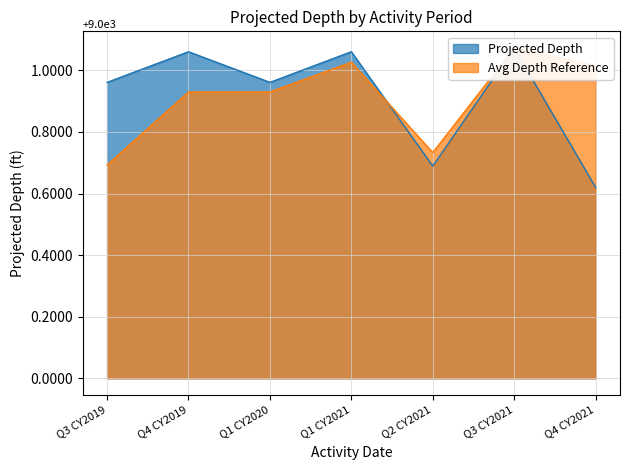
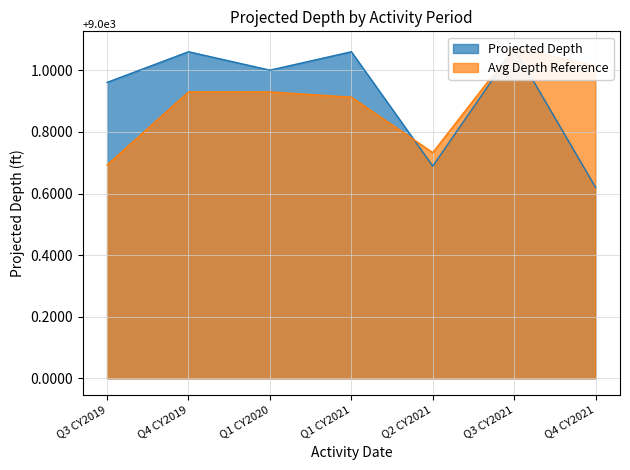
Projected Depth, Q1 CY2020: 0.96 -> 1.00
Avg Depth Reference, Q1 CY2021: 1.03 -> 0.91
